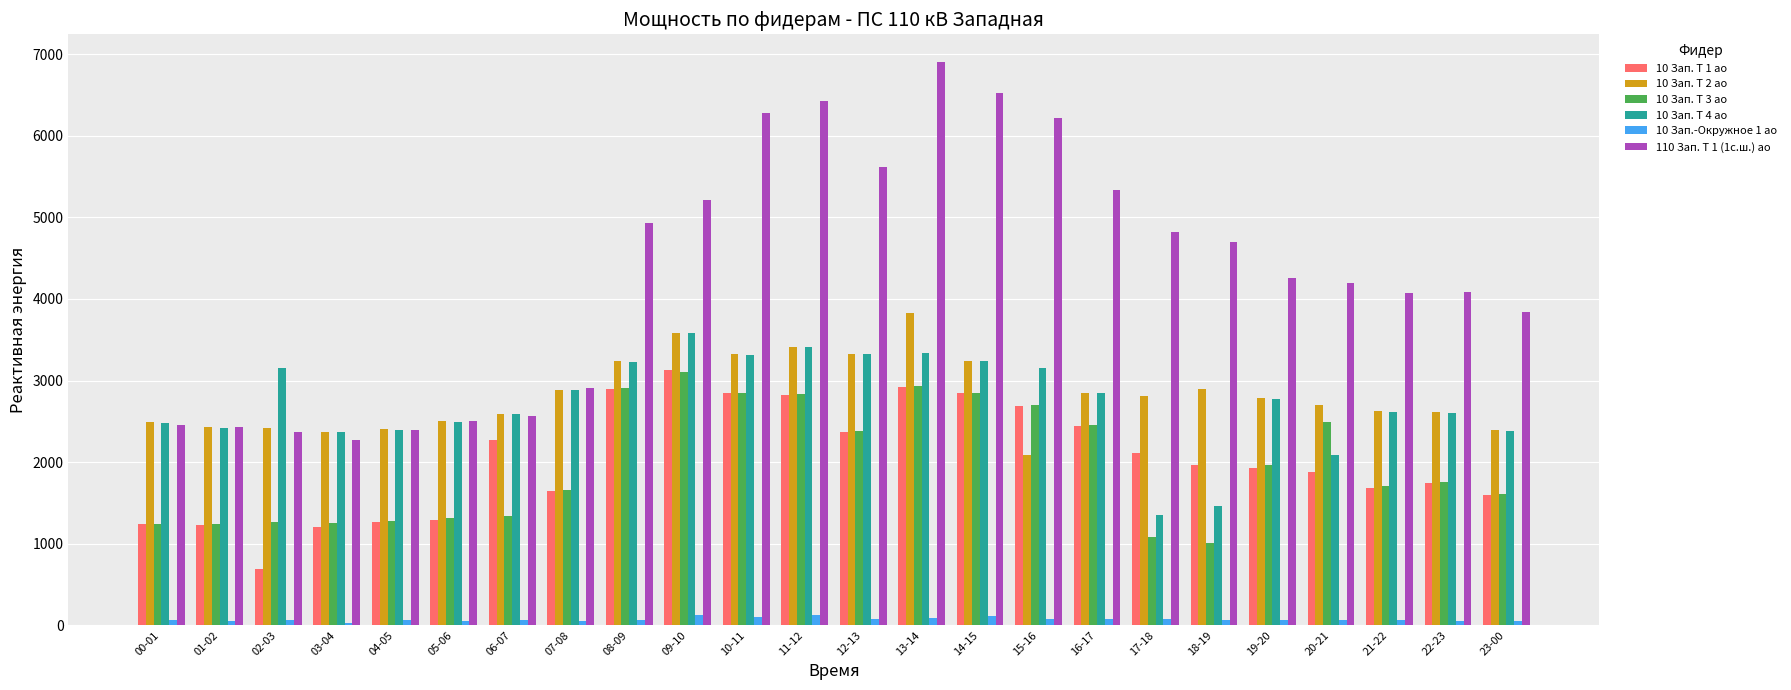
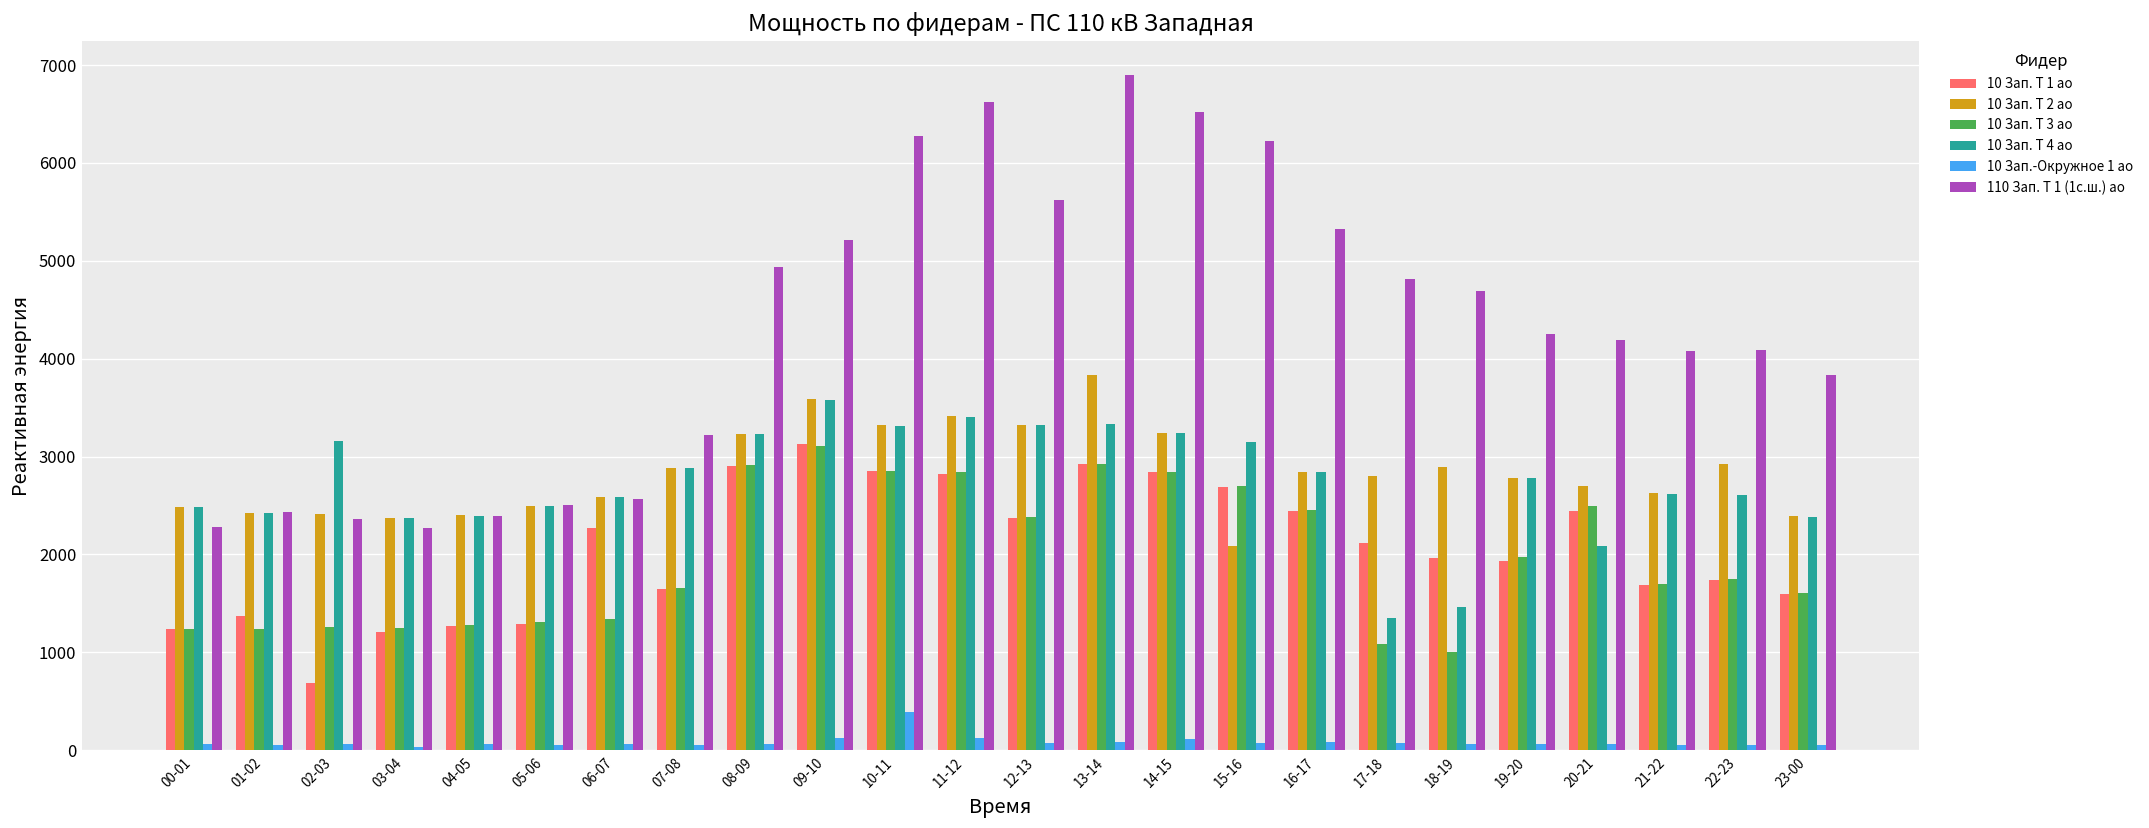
110 Зап. Т 1 (1с.ш.) ао, 00-01: 2500 -> 2300
10 Зап. Т 1 ао, 01-02: 1200 -> 1400
110 Зап. Т 1 (1с.ш.) ао, 07-08: 2900 -> 3200
10 Зап.-Окружное 1 ао, 10-11: 100 -> 400
110 Зап. Т 1 (1с.ш.) ао, 11-12: 6400 -> 6600
10 Зап. Т 1 ао, 20-21: 1900 -> 2400
10 Зап. Т 2 ао, 22-23: 2600 -> 2900
